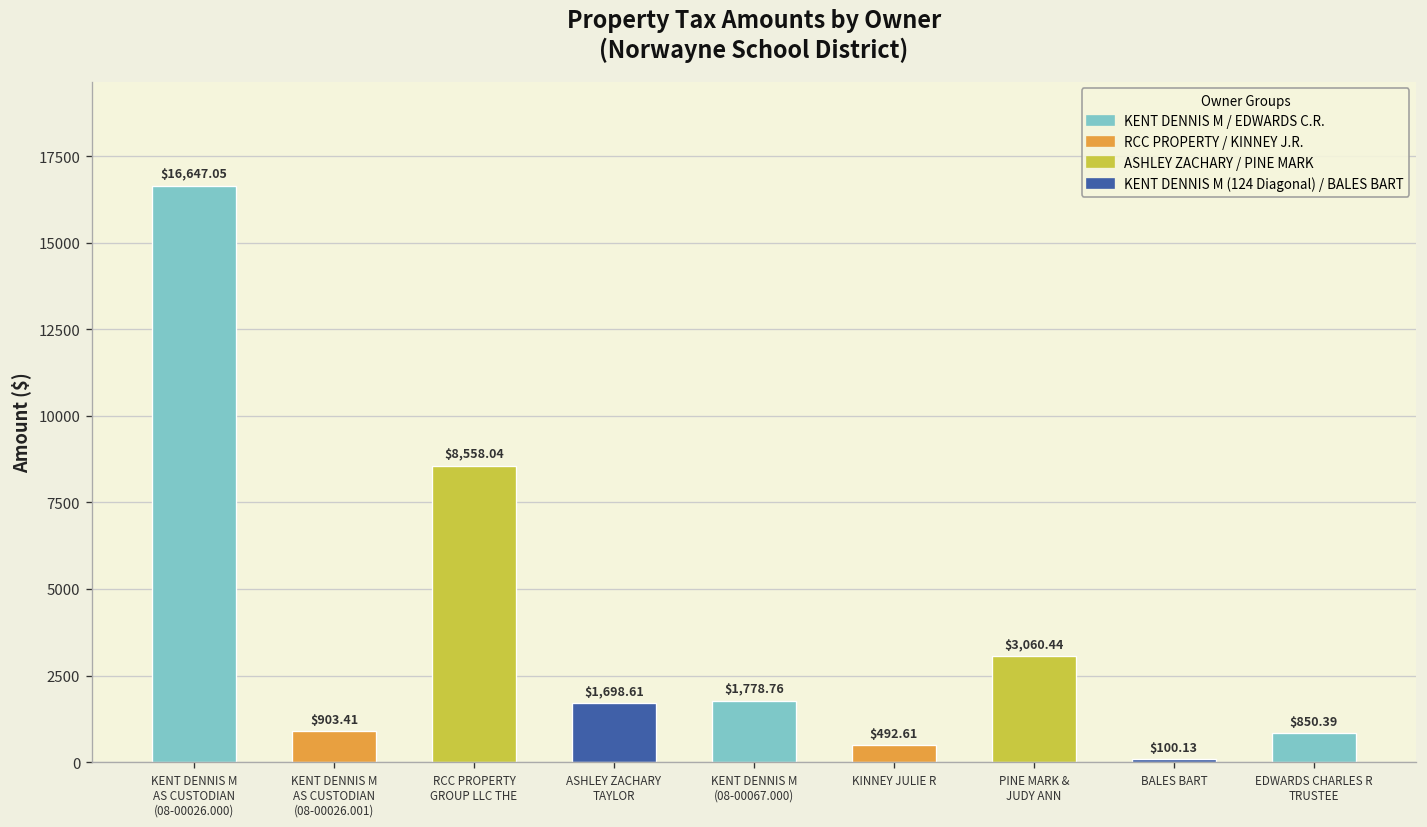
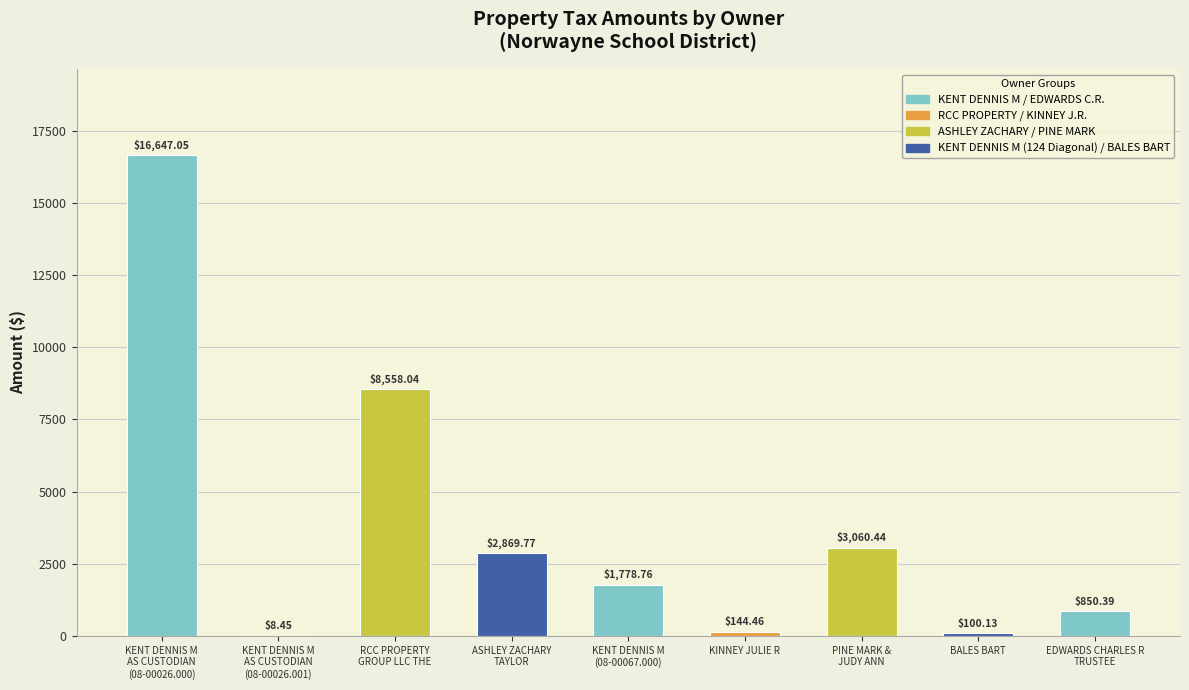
KENT DENNIS M AS CUSTODIAN (08-00026.001): $903.41 -> $8.45
ASHLEY ZACHARY TAYLOR: $1,698.61 -> $2,869.77
KINNEY JULIE R: $492.61 -> $144.46
